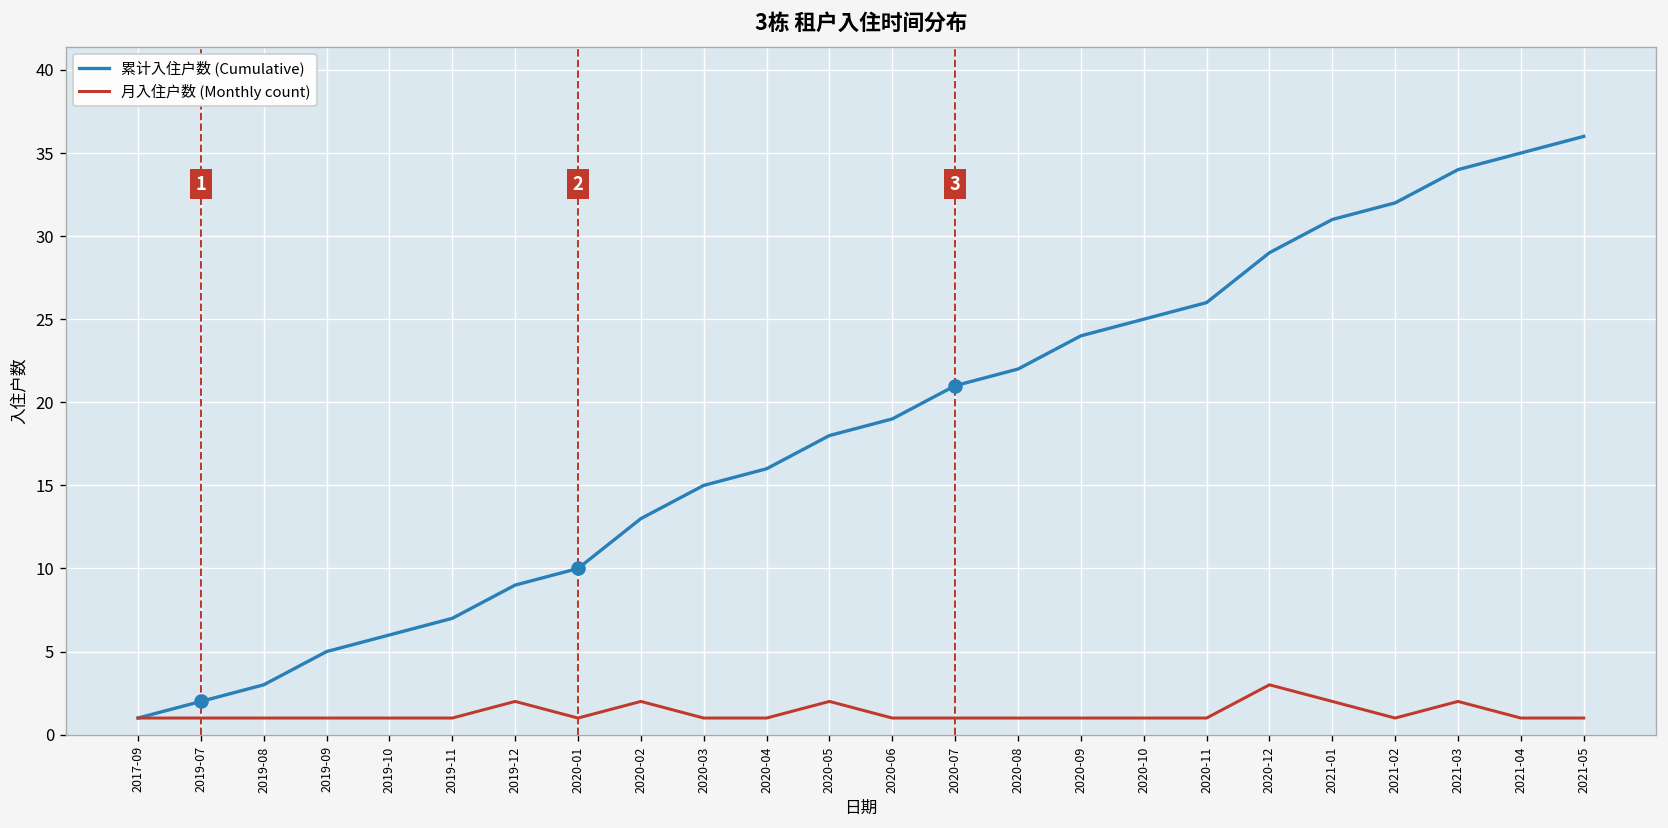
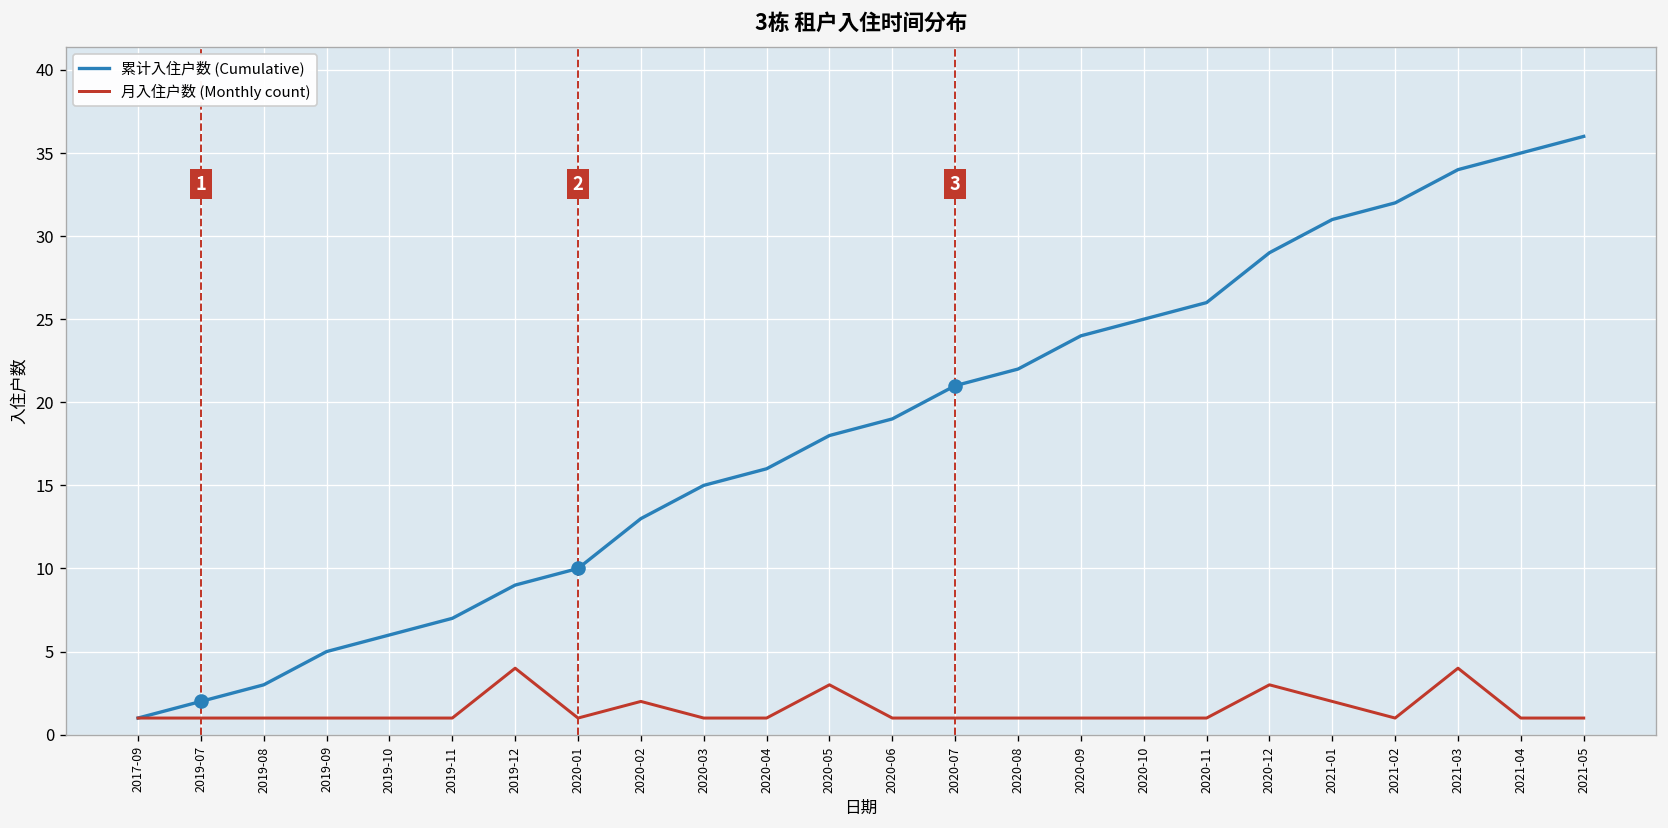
月入住户数 (Monthly count), 2019-12: 2 -> 4
月入住户数 (Monthly count), 2020-05: 2 -> 3
月入住户数 (Monthly count), 2021-03: 2 -> 4
